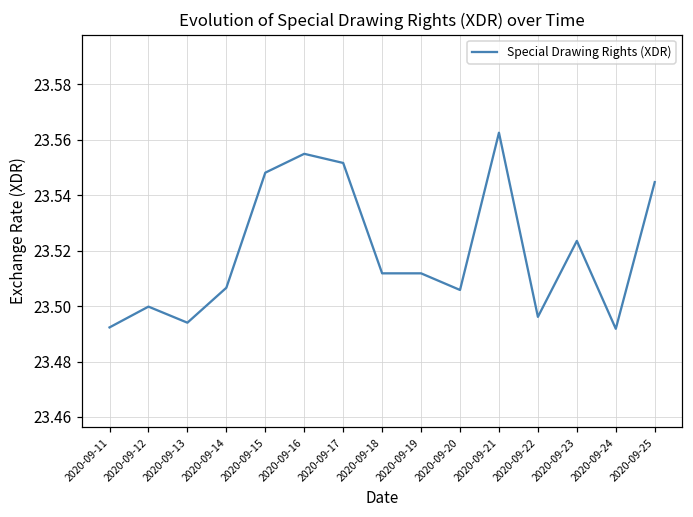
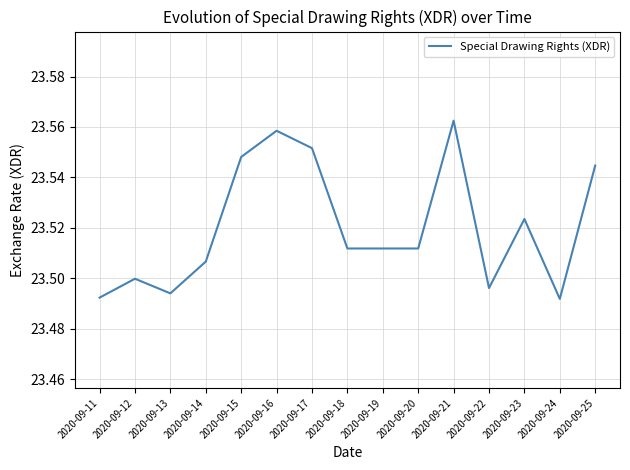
2020-09-16: 23.555 -> 23.559
2020-09-20: 23.506 -> 23.512
